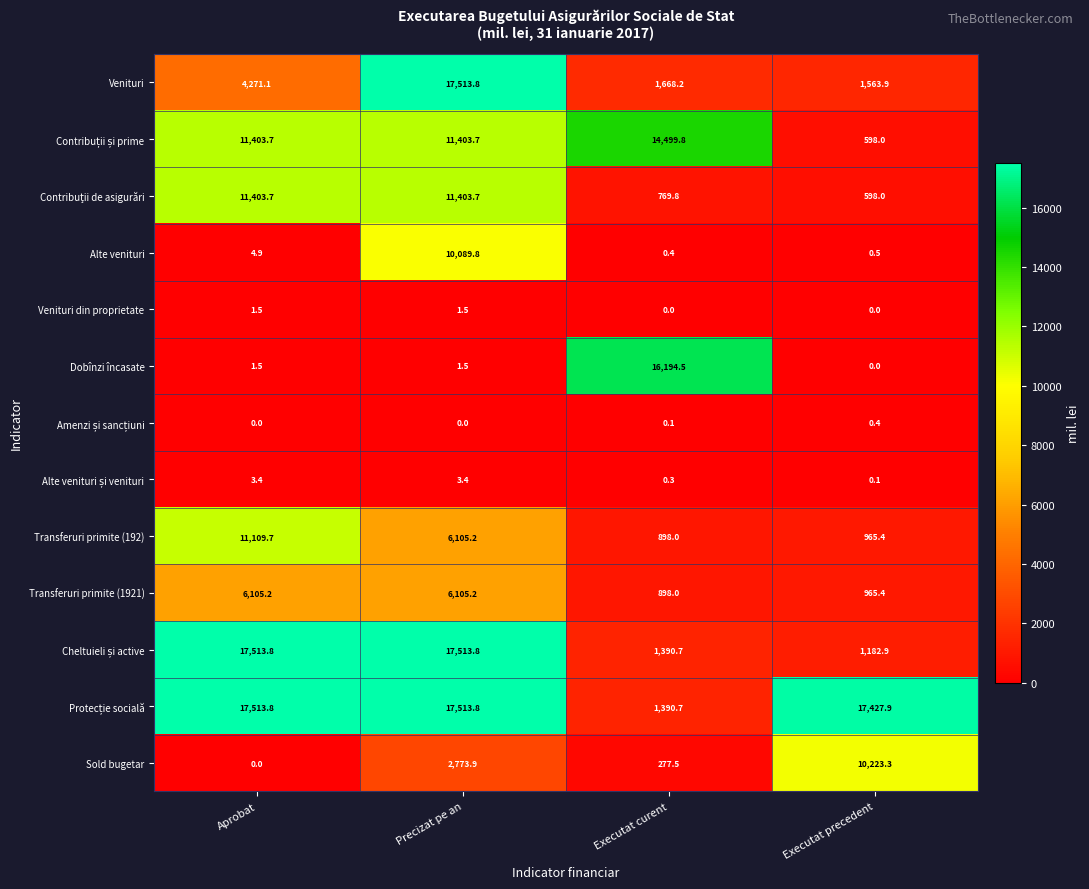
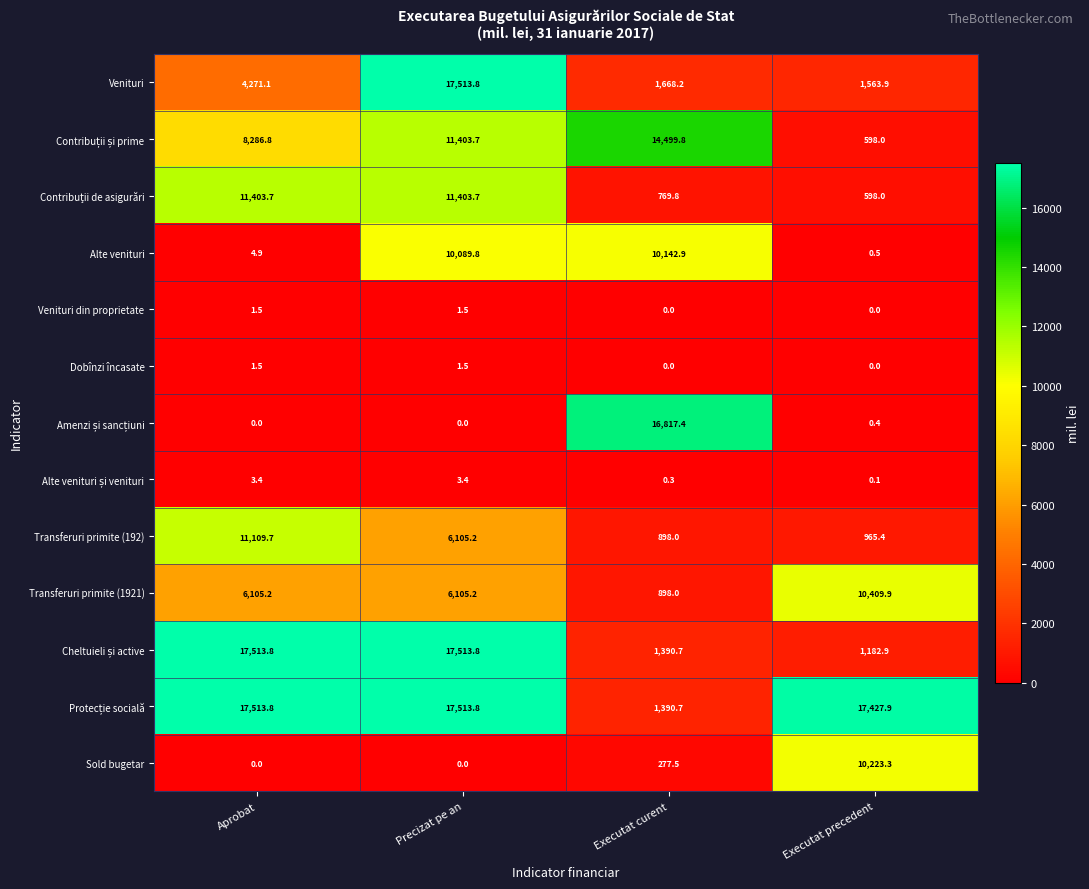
Contribuții și prime, Aprobat: 11,403.7 -> 8,286.8
Alte venituri, Executat curent: 0.4 -> 10,142.9
Dobînzi încasate, Executat curent: 16,194.5 -> 0.0
Amenzi și sancțiuni, Executat curent: 0.1 -> 16,817.4
Transferuri primite (1921), Executat precedent: 965.4 -> 10,409.9
Sold bugetar, Precizat pe an: 2,773.9 -> 0.0
